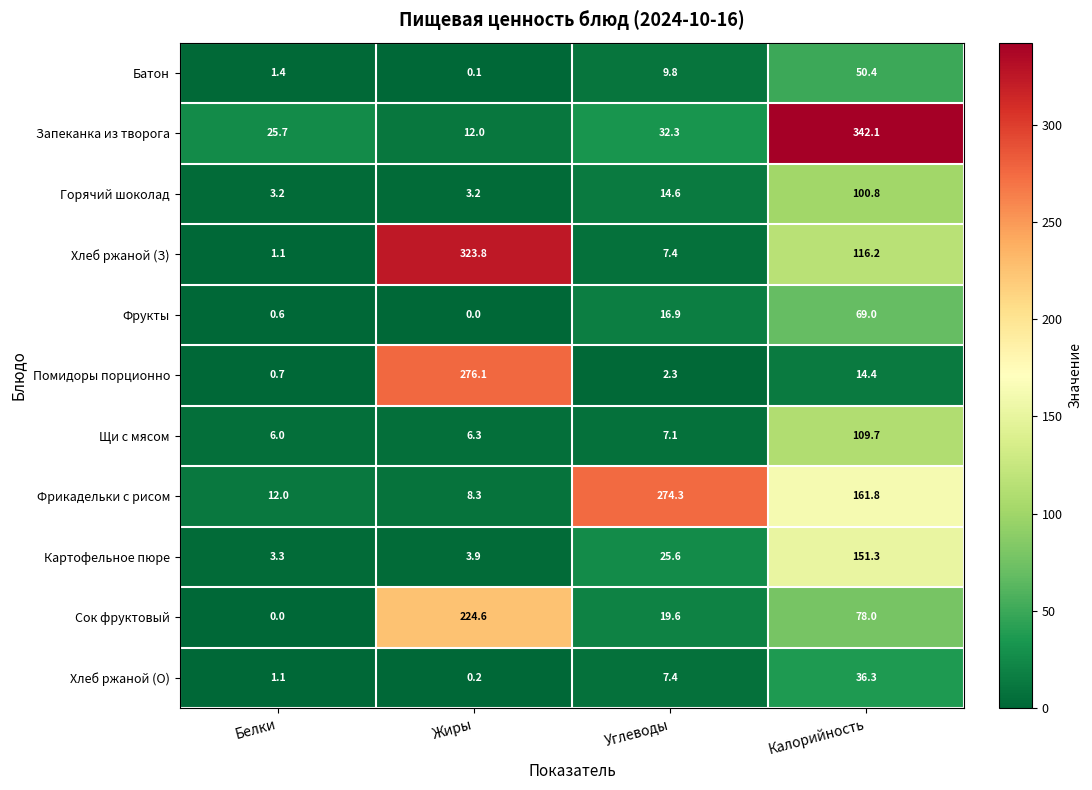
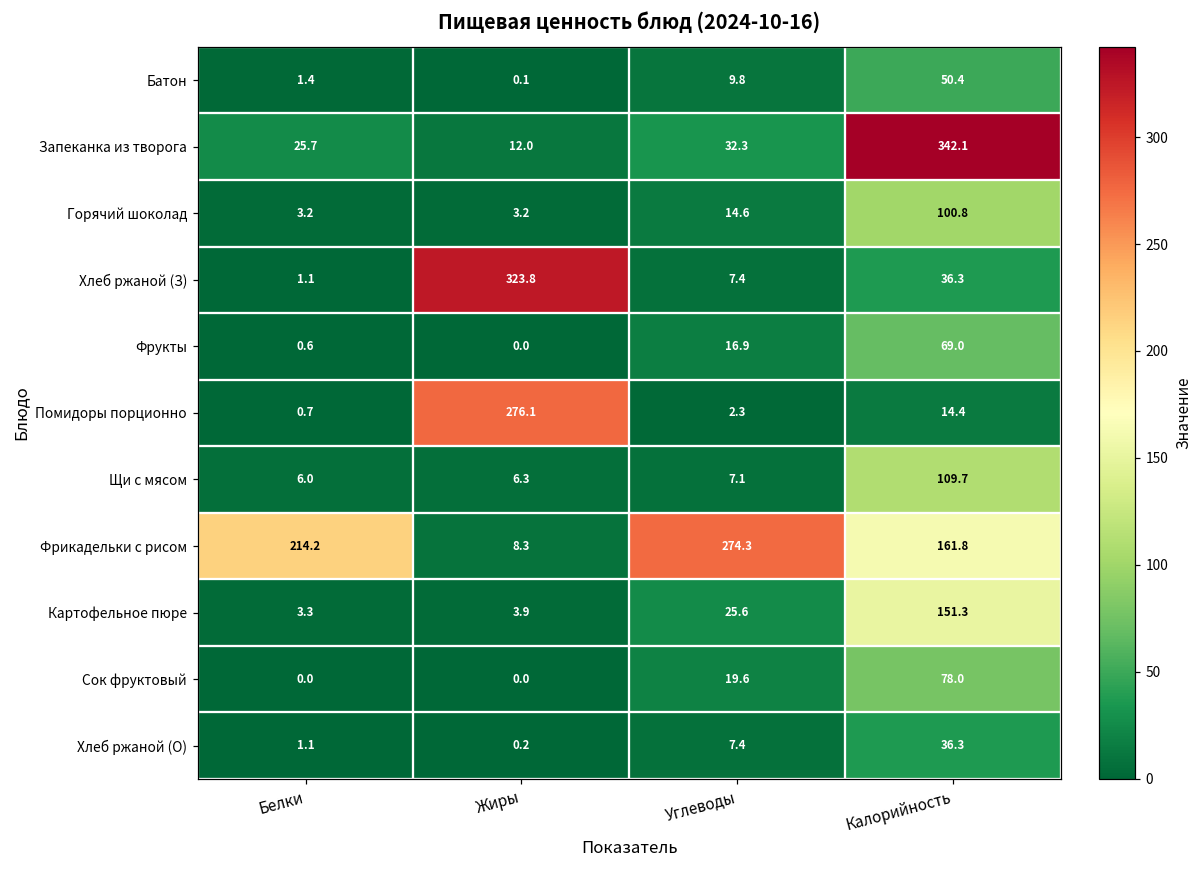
Хлеб ржаной (З), Калорийность: 116.2 -> 36.3
Фрикадельки с рисом, Белки: 12.0 -> 214.2
Сок фруктовый, Жиры: 224.6 -> 0.0
